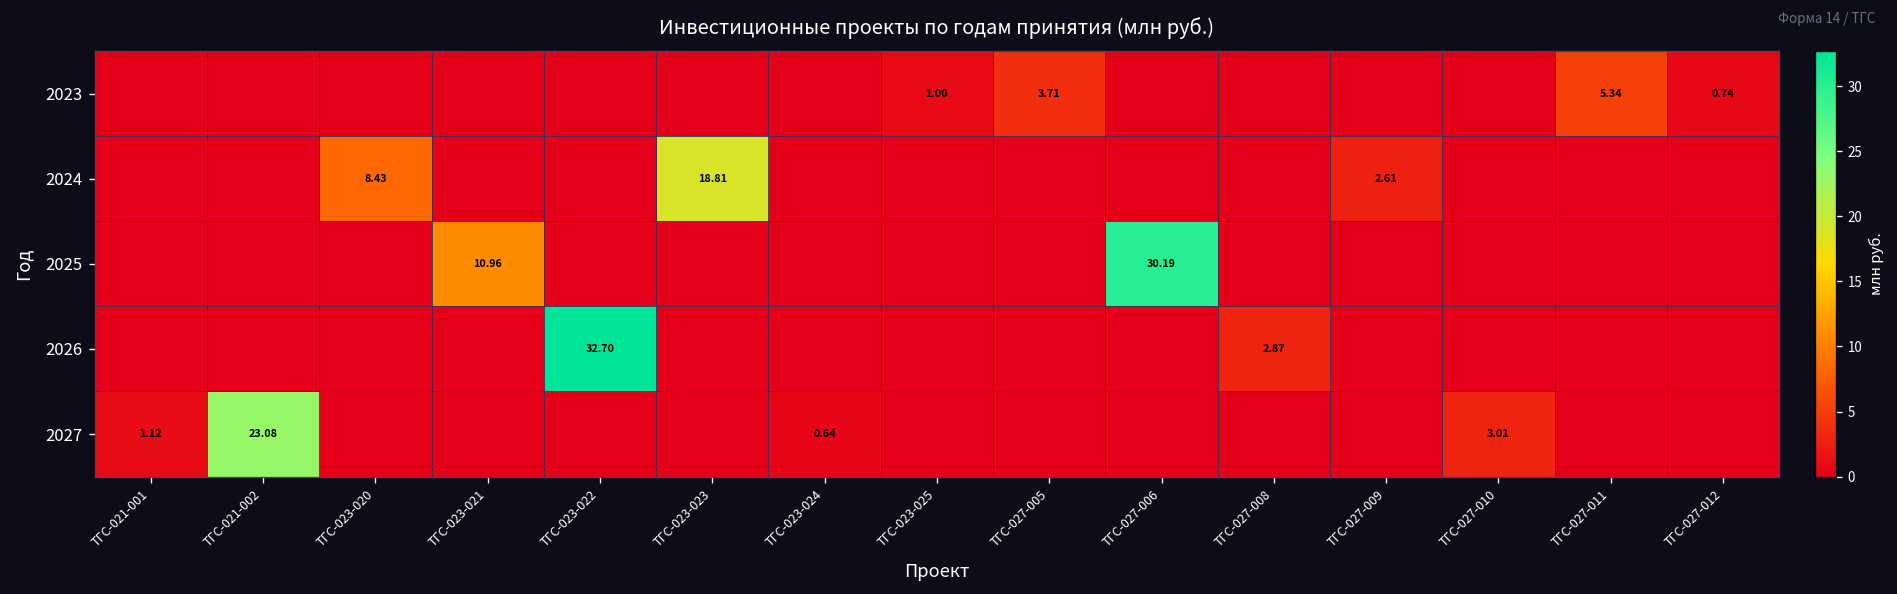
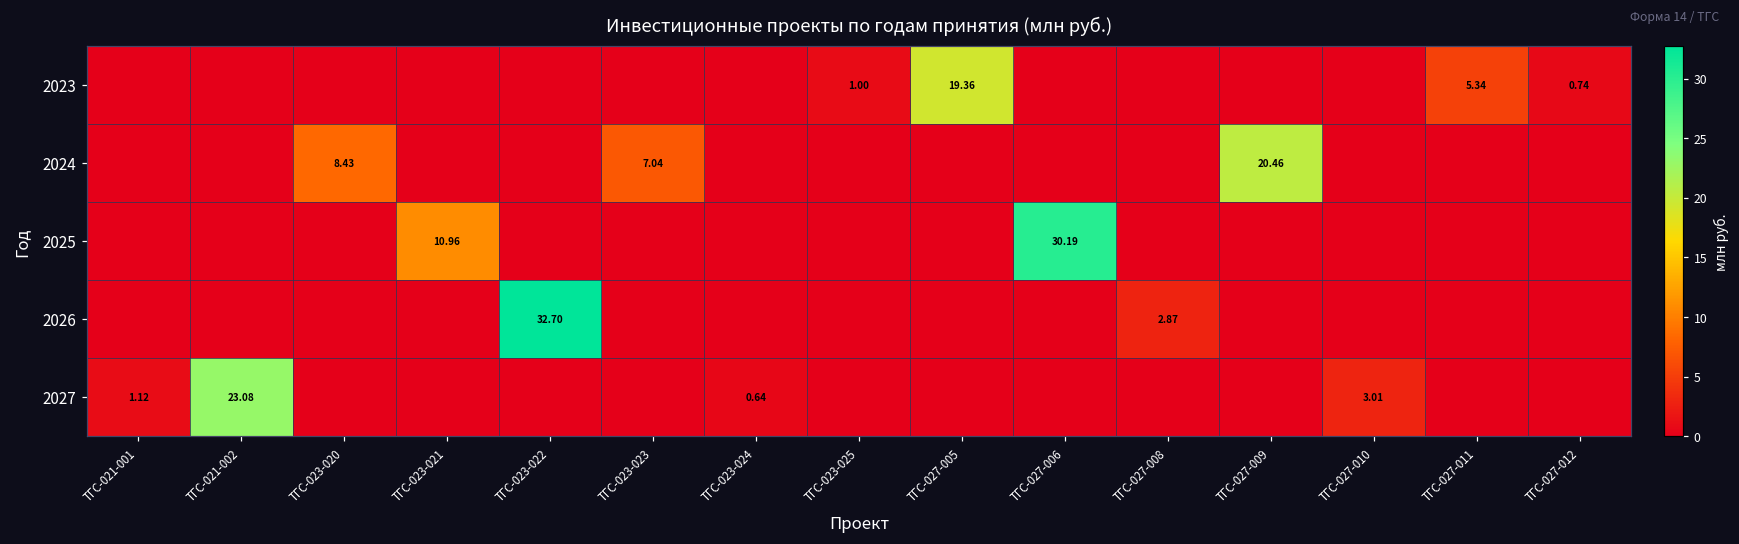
2023, ТГС-027-005: 3.71 -> 19.36
2024, ТГС-023-023: 18.81 -> 7.04
2024, ТГС-027-009: 2.61 -> 20.46
